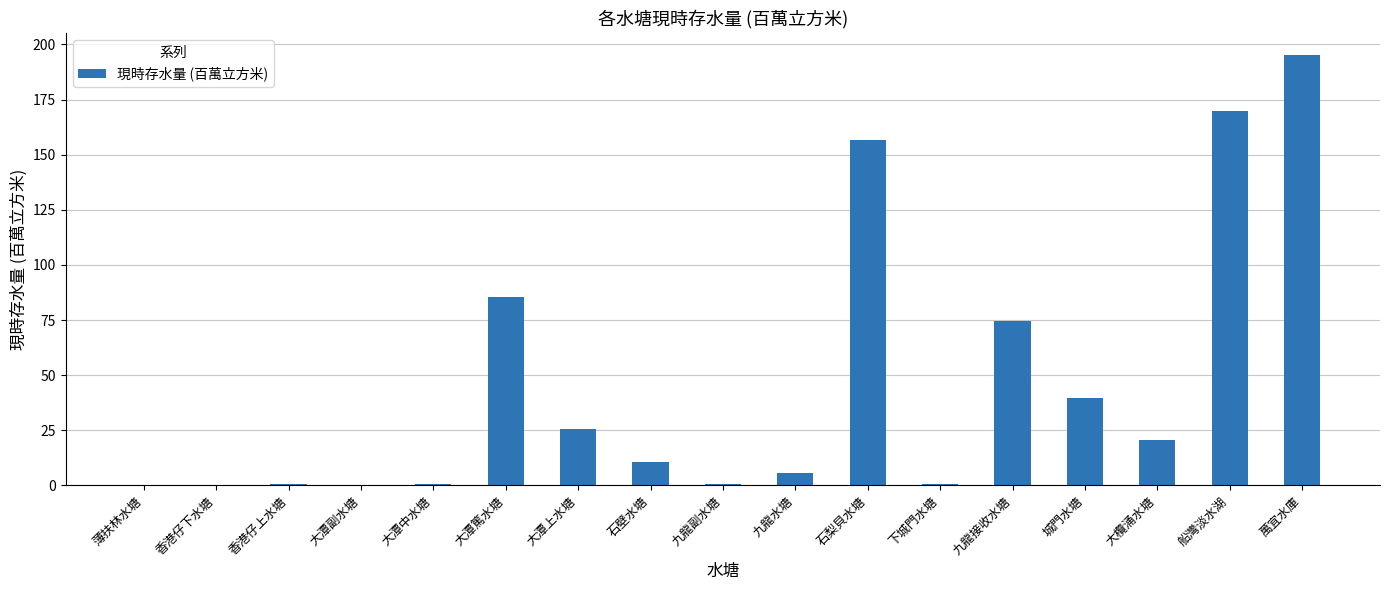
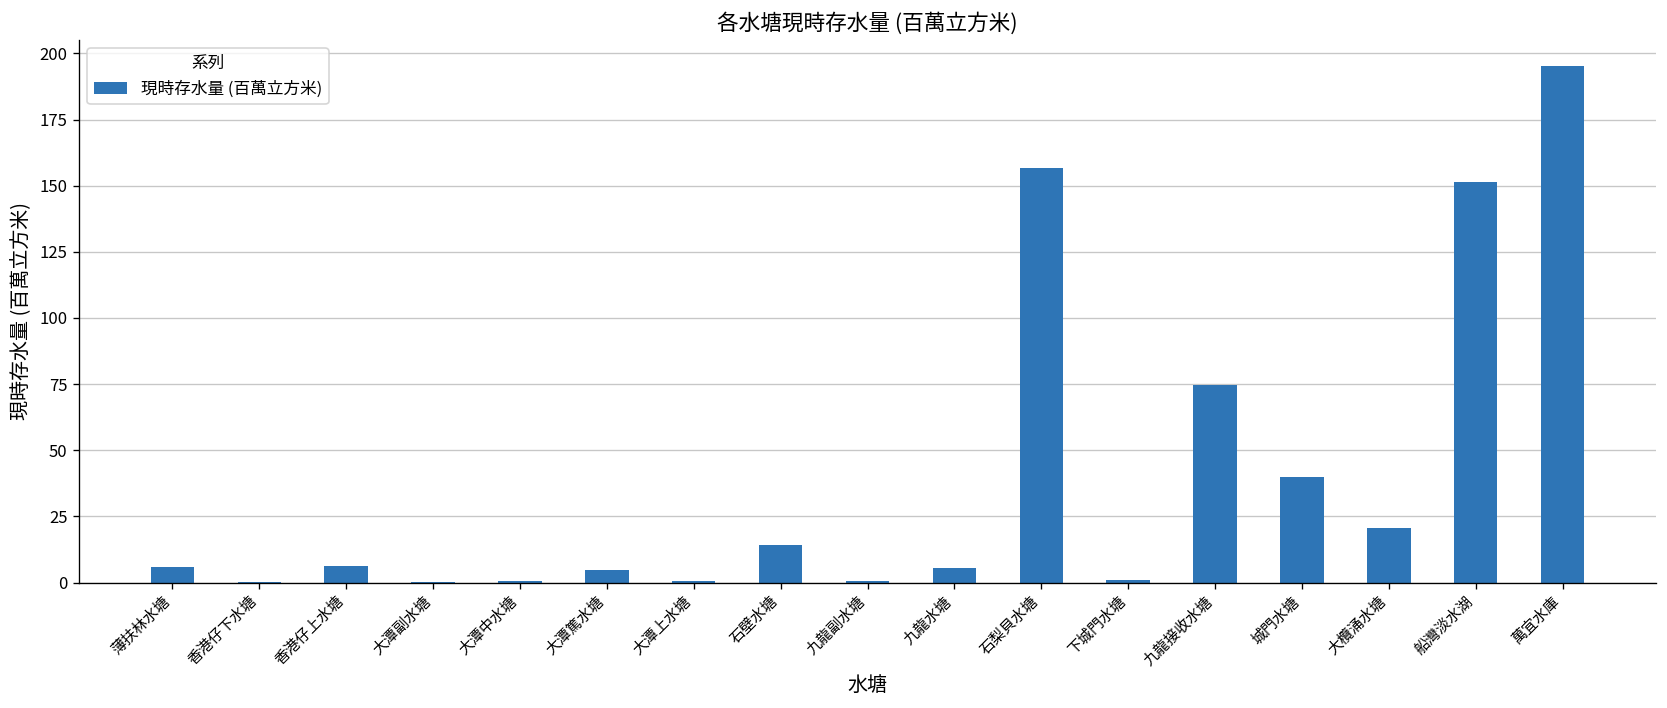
薄扶林水塘: 0 -> 6
香港仔上水塘: 1 -> 6
大潭篤水塘: 85 -> 5
大潭上水塘: 26 -> 1
石壁水塘: 11 -> 14
船灣淡水湖: 170 -> 151
